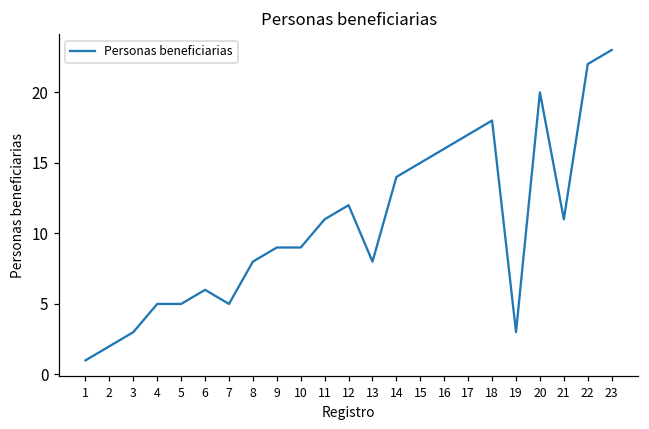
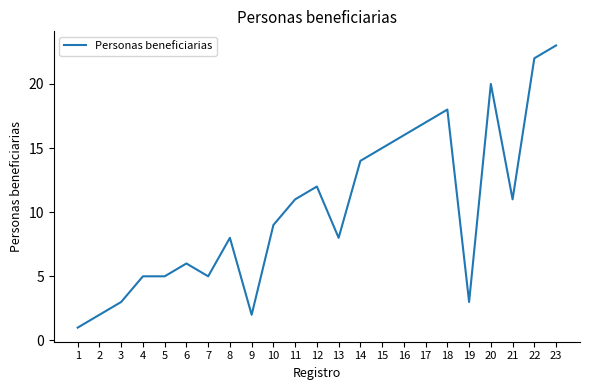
9: 9 -> 2
